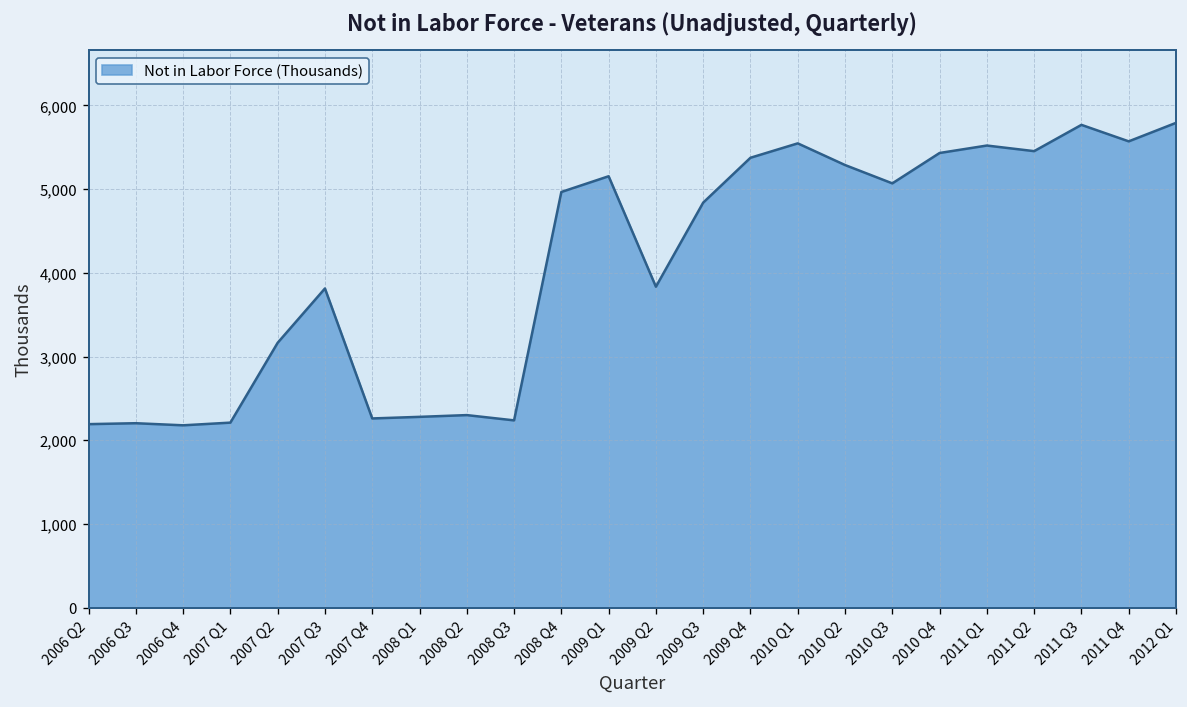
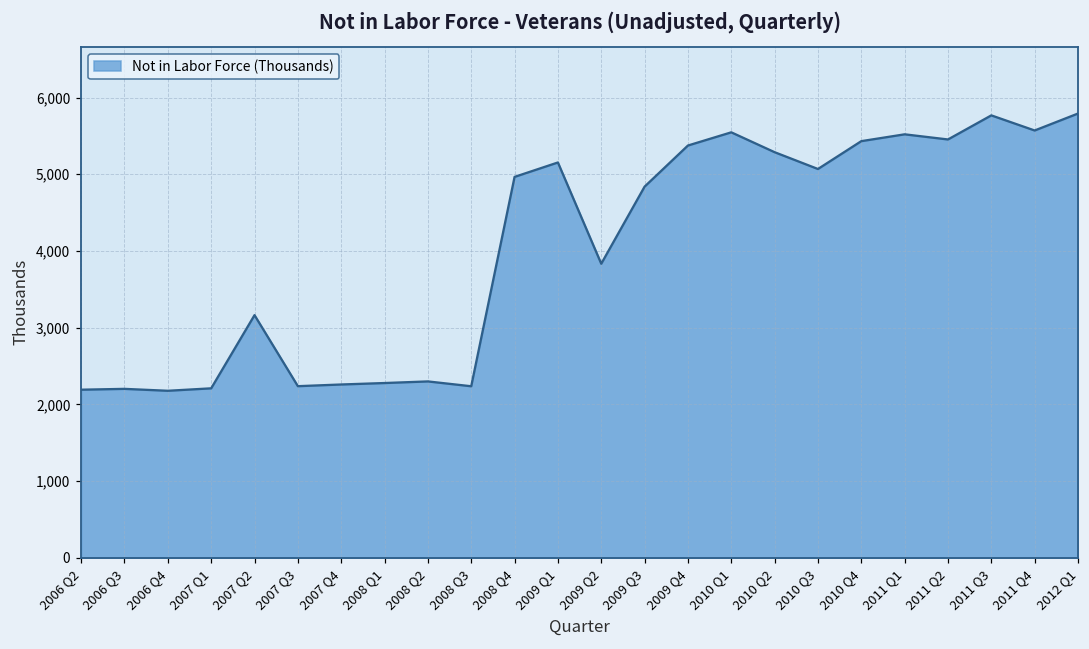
2007 Q3: 3,800 -> 2,200
